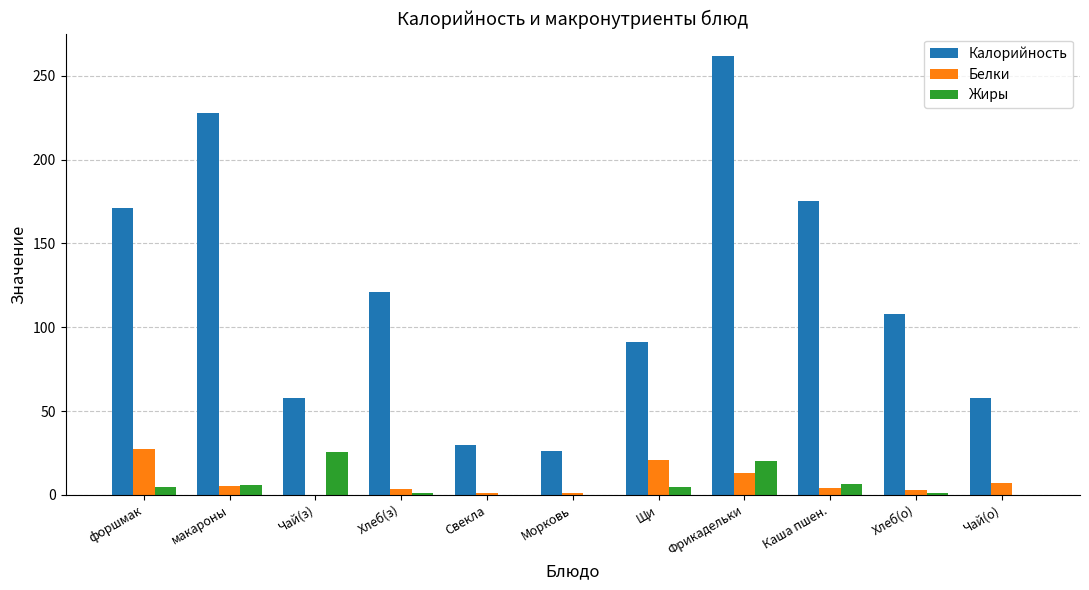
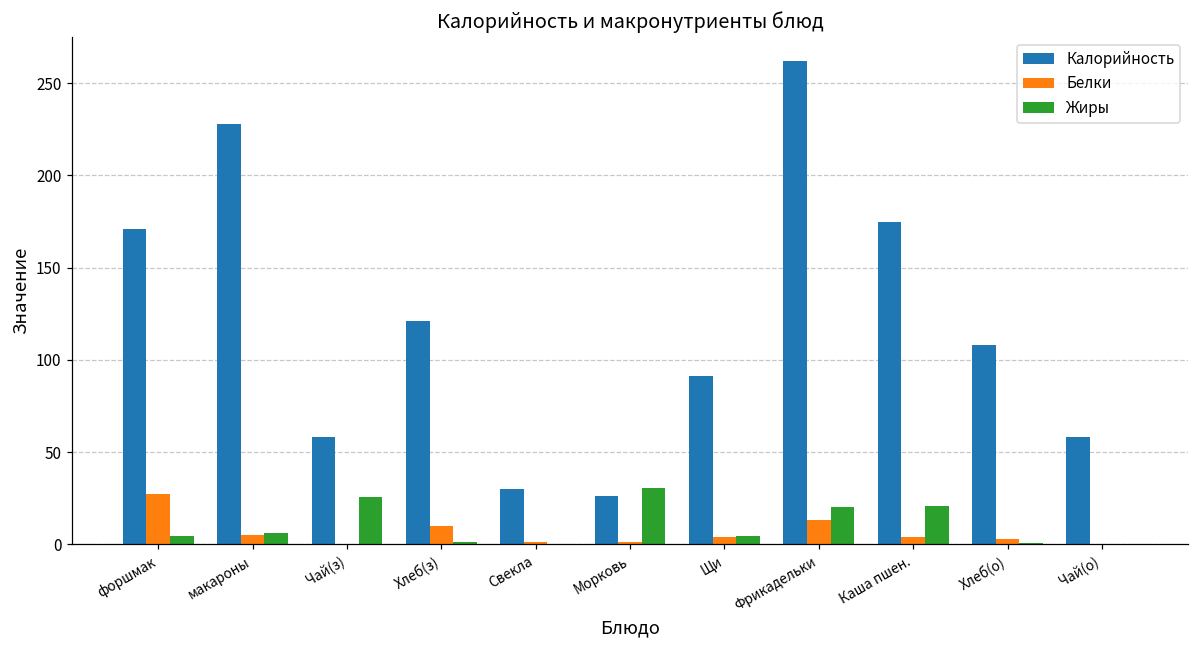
Белки, Хлеб(з): 3 -> 10
Жиры, Морковь: 0 -> 31
Белки, Щи: 21 -> 4
Жиры, Каша пшен.: 7 -> 21
Белки, Чай(о): 7 -> 0
